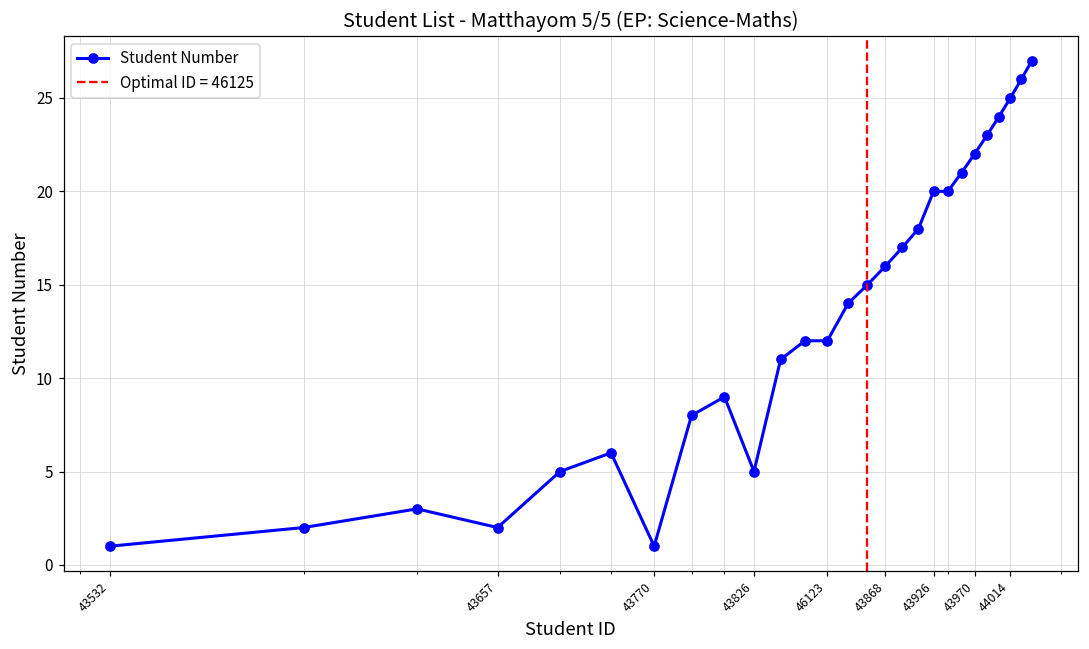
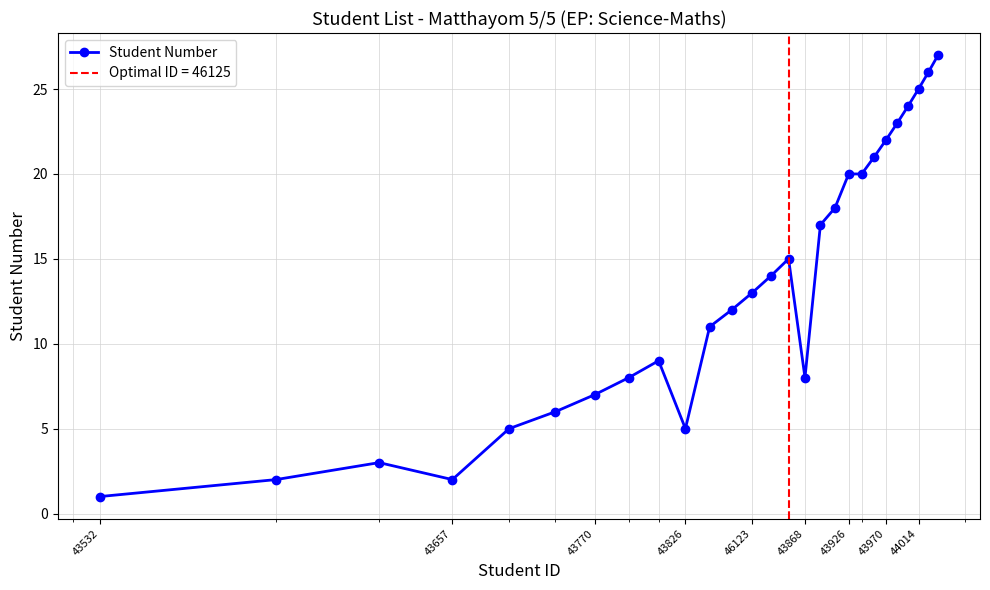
43770: 1 -> 7
46123: 12 -> 13
43868: 16 -> 8
